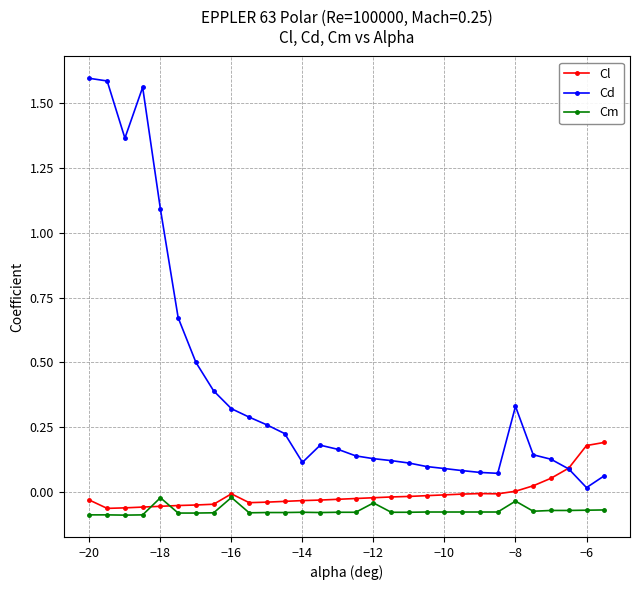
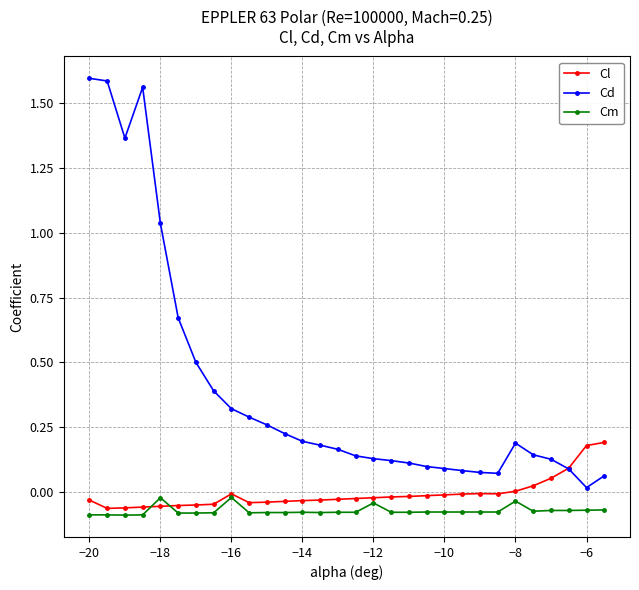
Cd, −18: 1.09 -> 1.04
Cd, −14: 0.12 -> 0.20
Cd, −8: 0.33 -> 0.19
